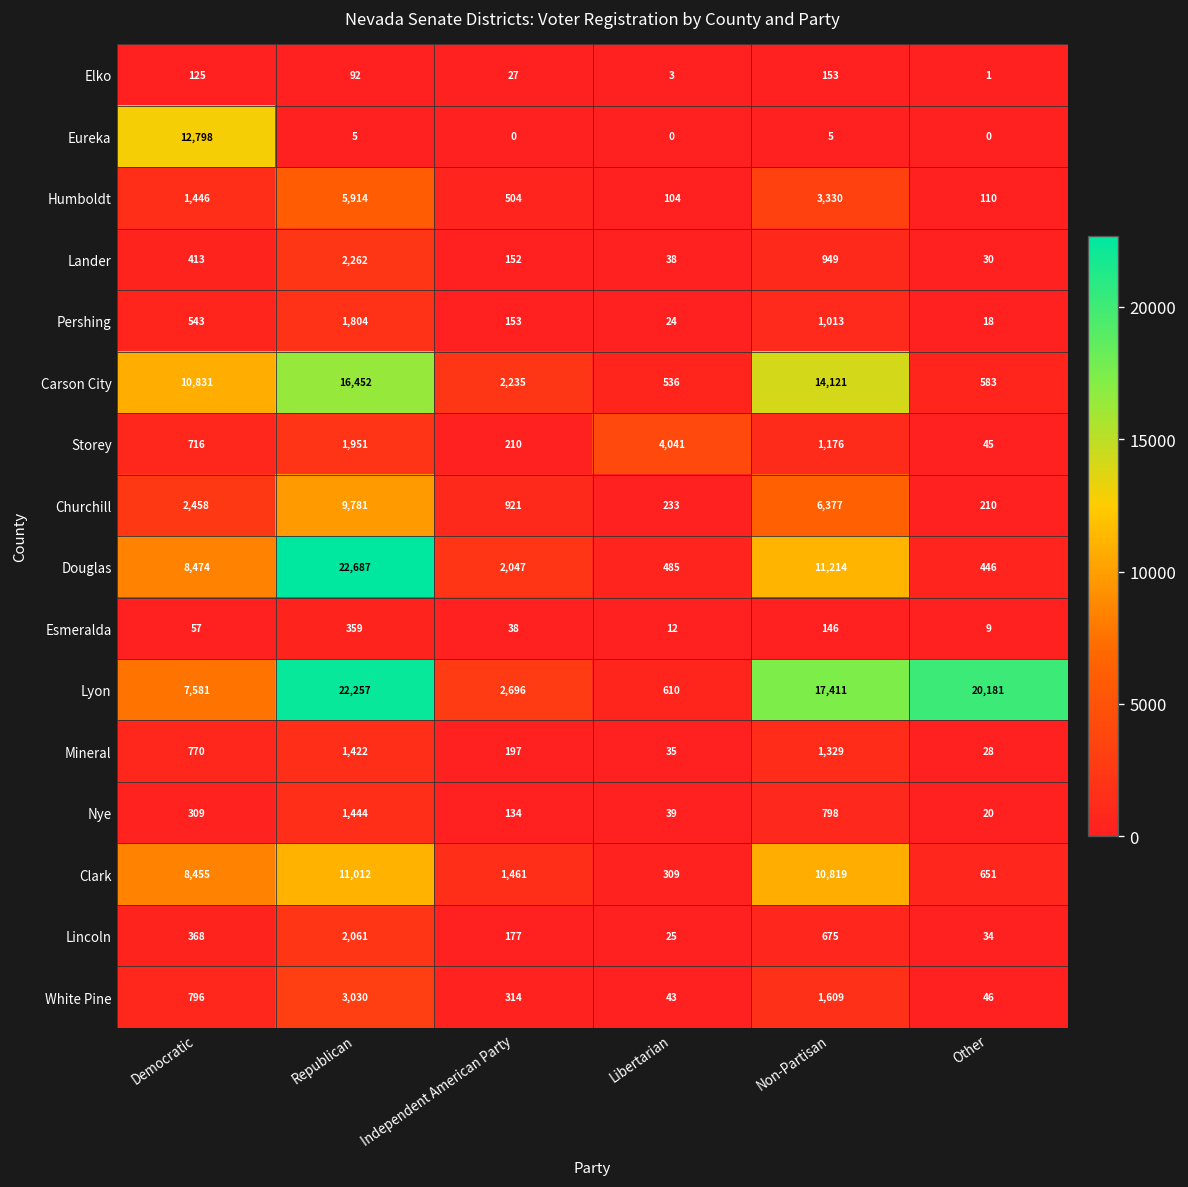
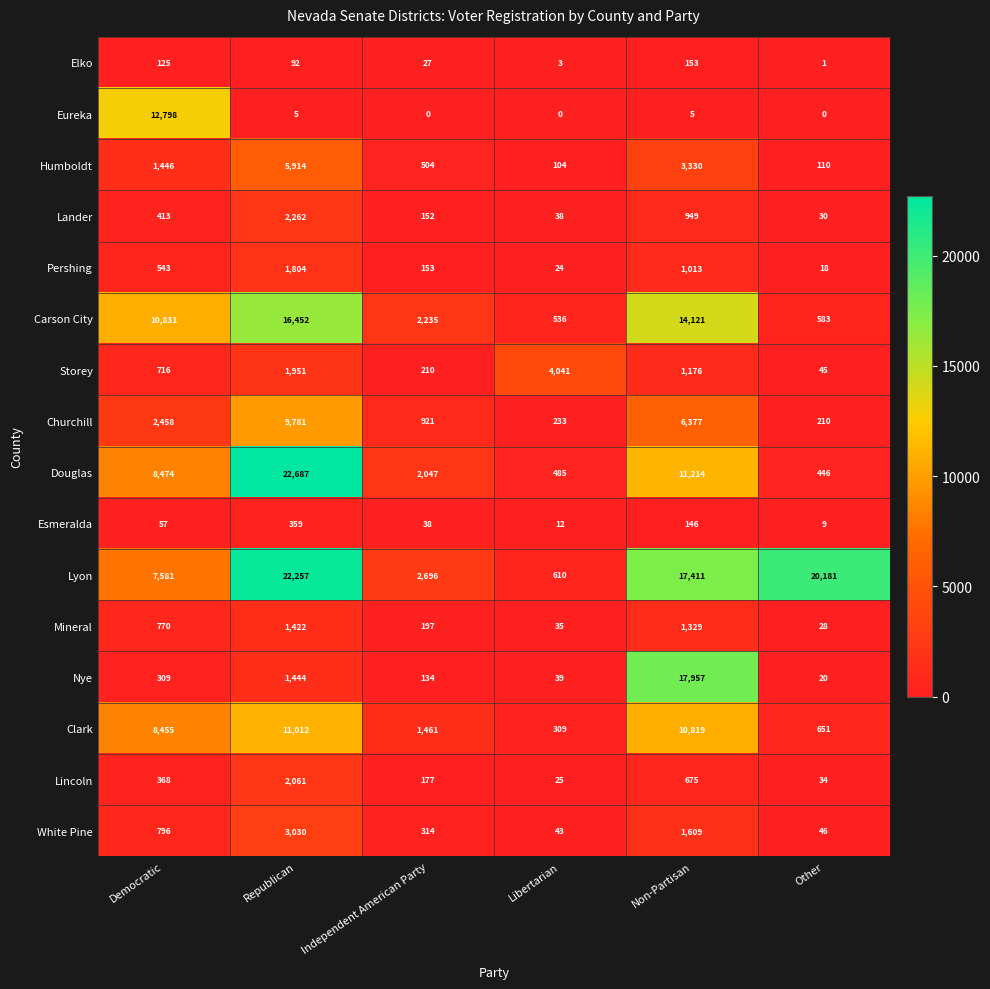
Nye, Non-Partisan: 798 -> 17,957
